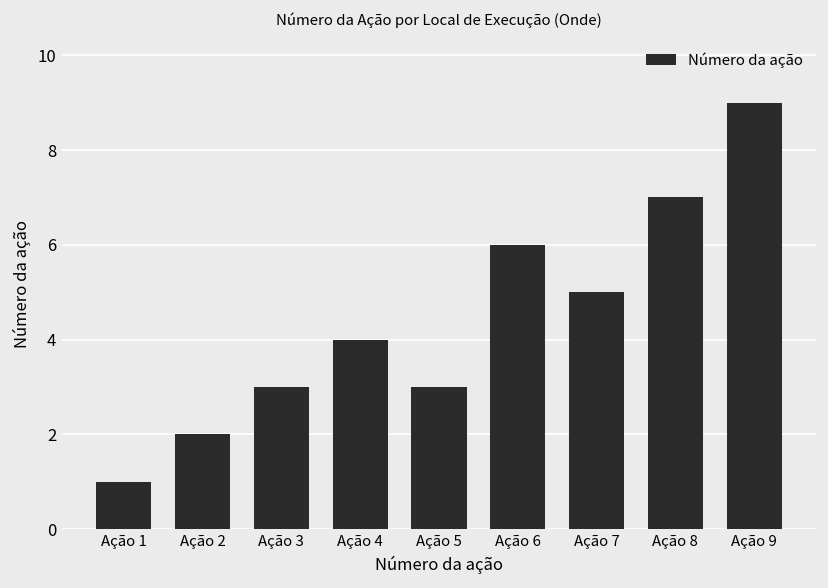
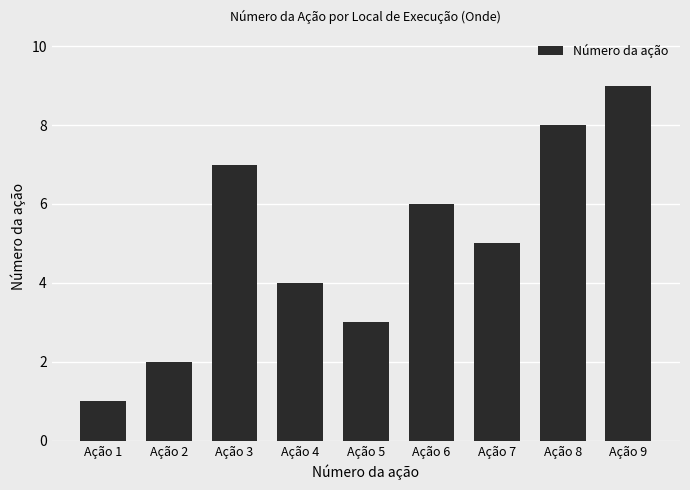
Ação 3: 3 -> 7
Ação 8: 7 -> 8
